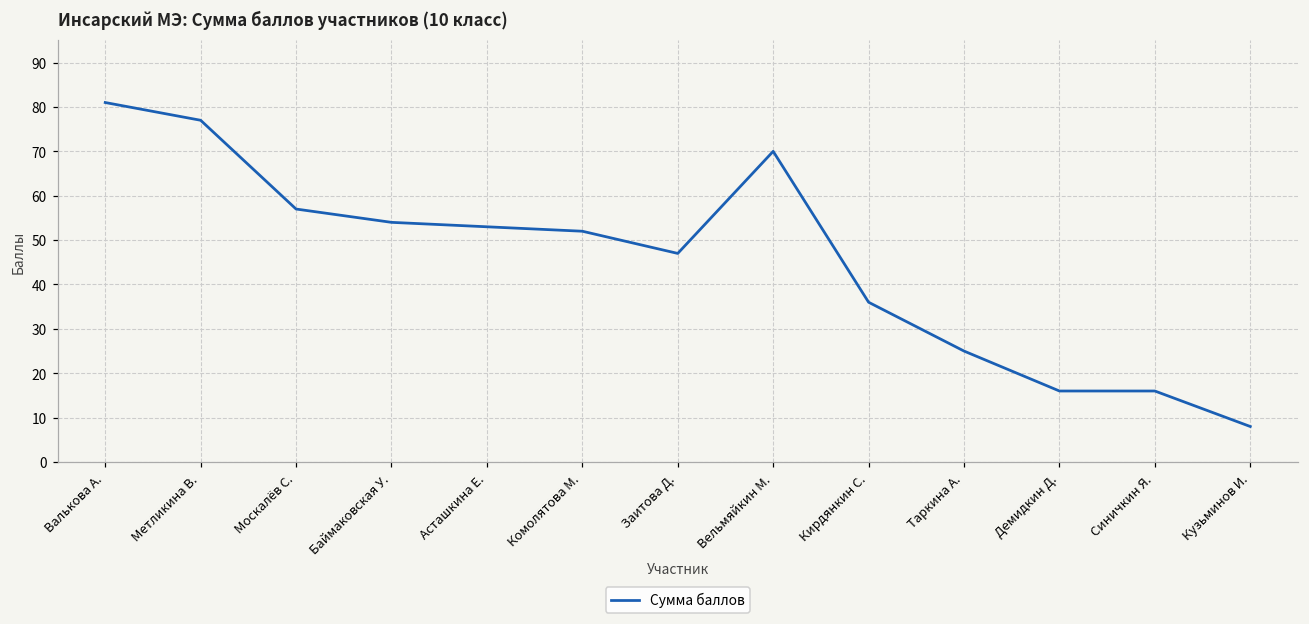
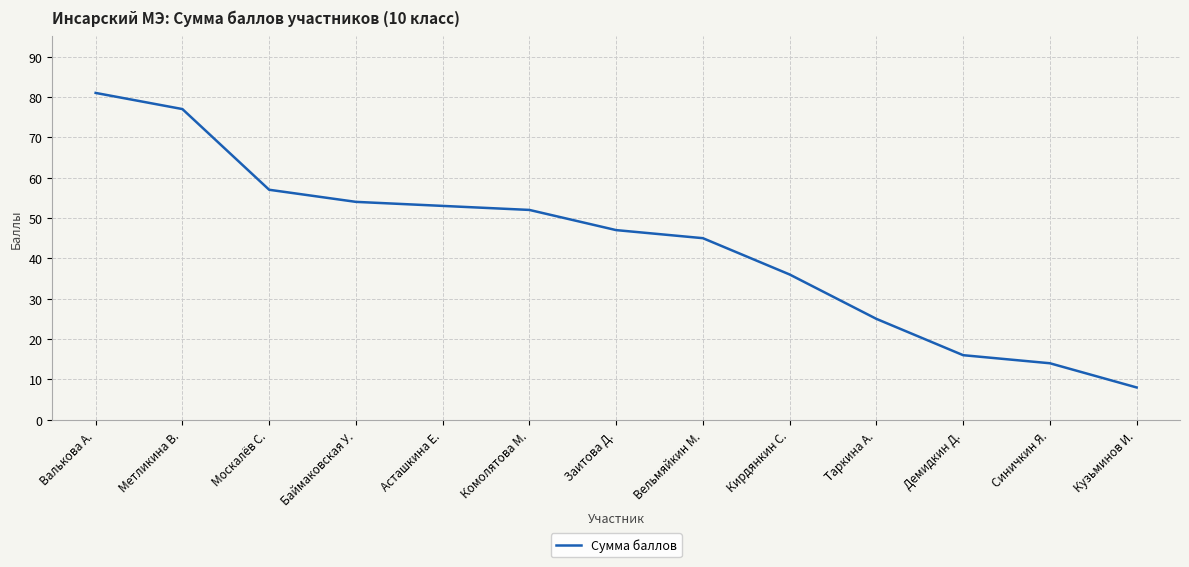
Вельмяйкин М.: 70 -> 45
Синичкин Я.: 16 -> 14
